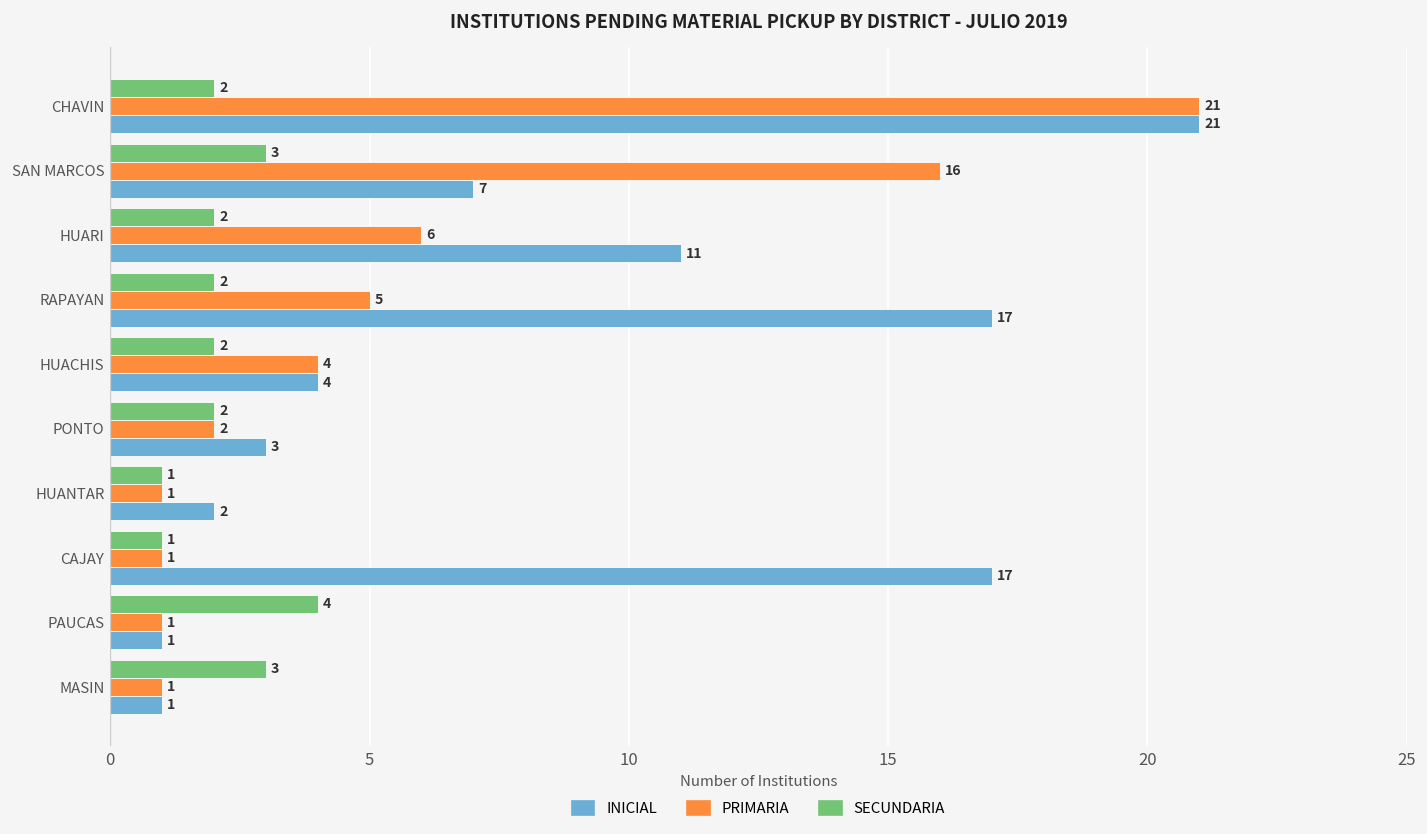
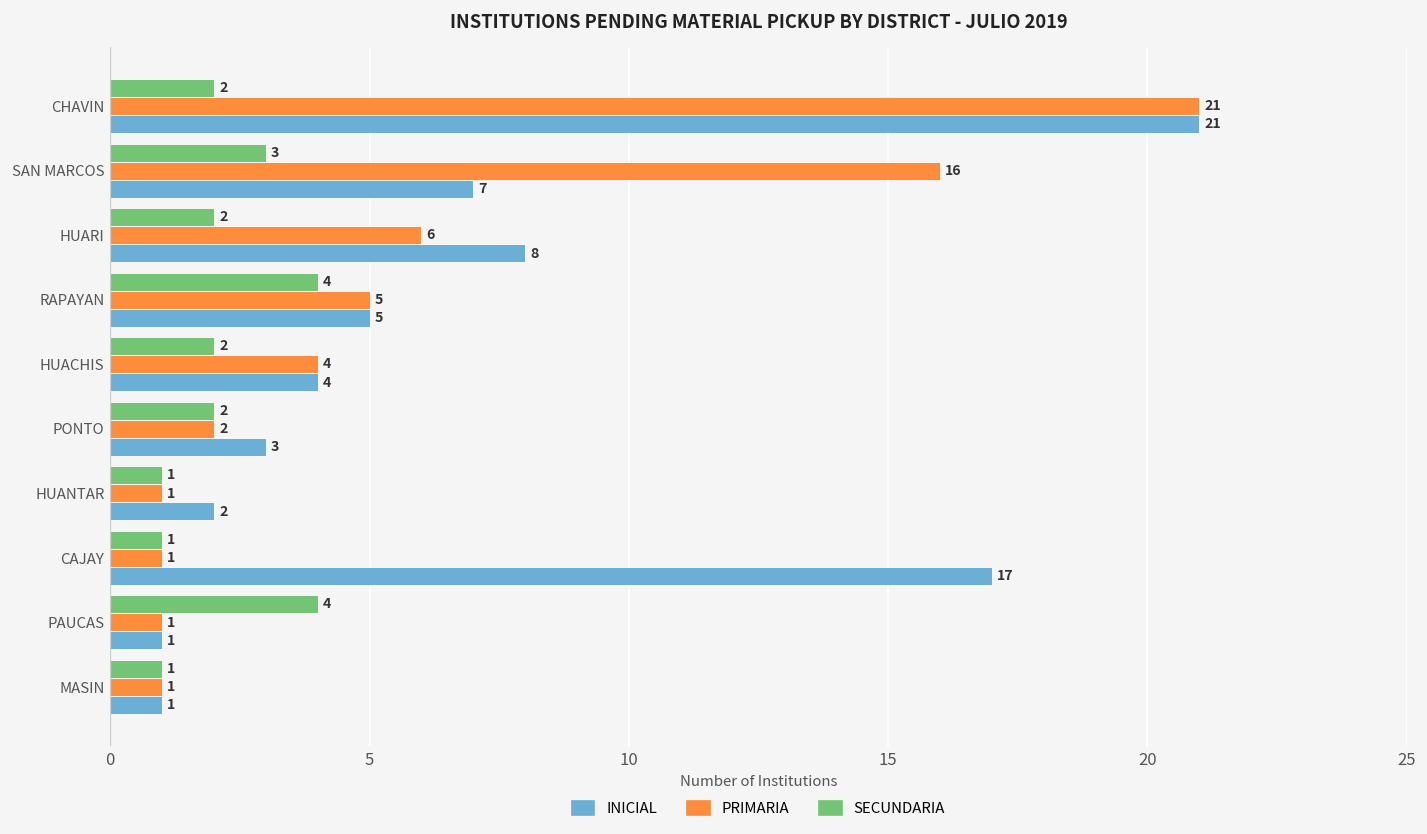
INICIAL, HUARI: 11 -> 8
SECUNDARIA, RAPAYAN: 2 -> 4
INICIAL, RAPAYAN: 17 -> 5
SECUNDARIA, MASIN: 3 -> 1
